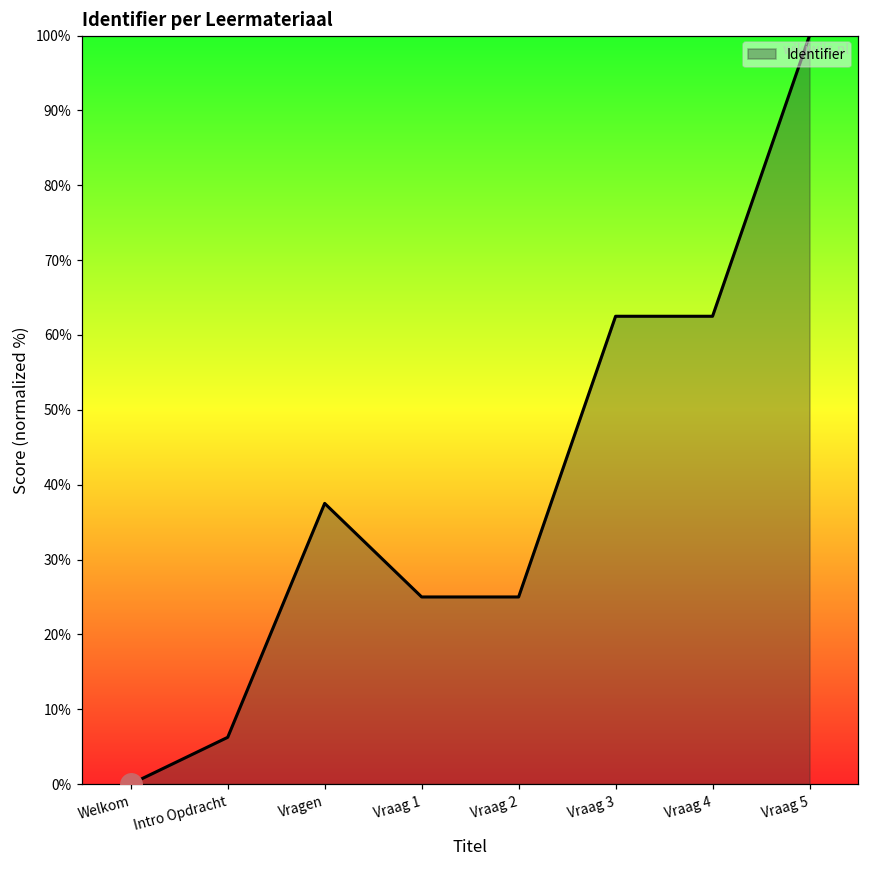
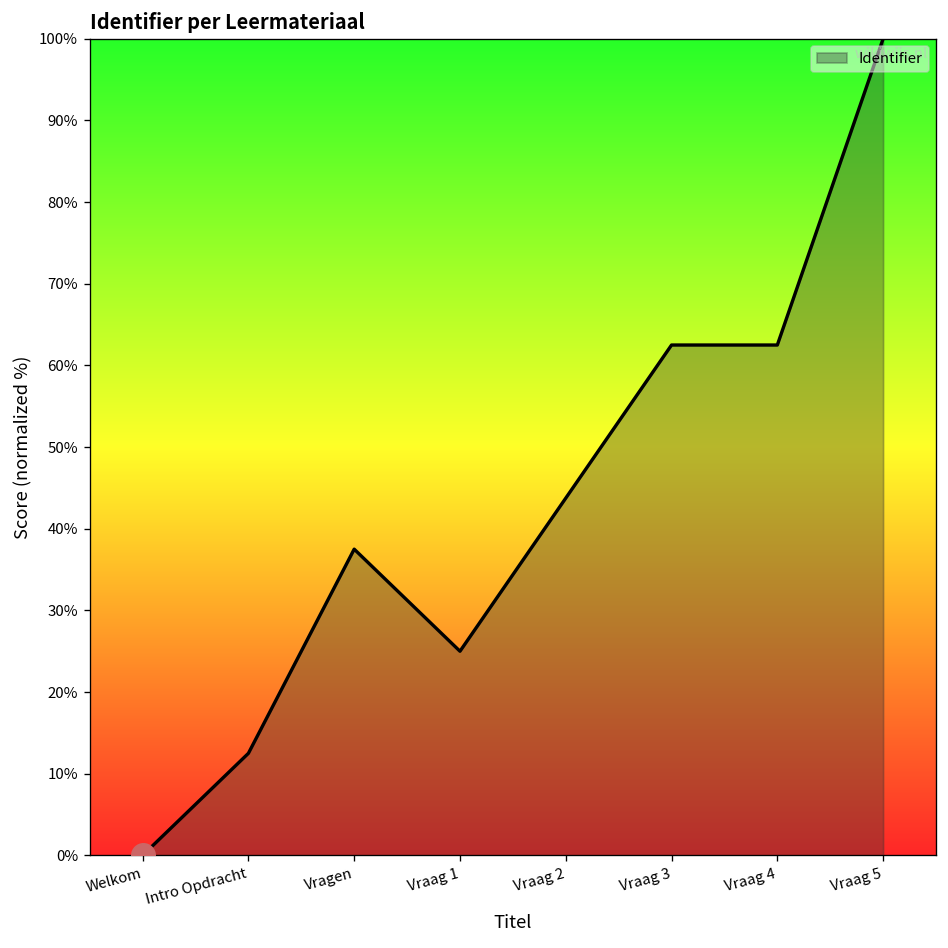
Identifier, Intro Opdracht: 6% -> 13%
Identifier, Vraag 2: 25% -> 44%
